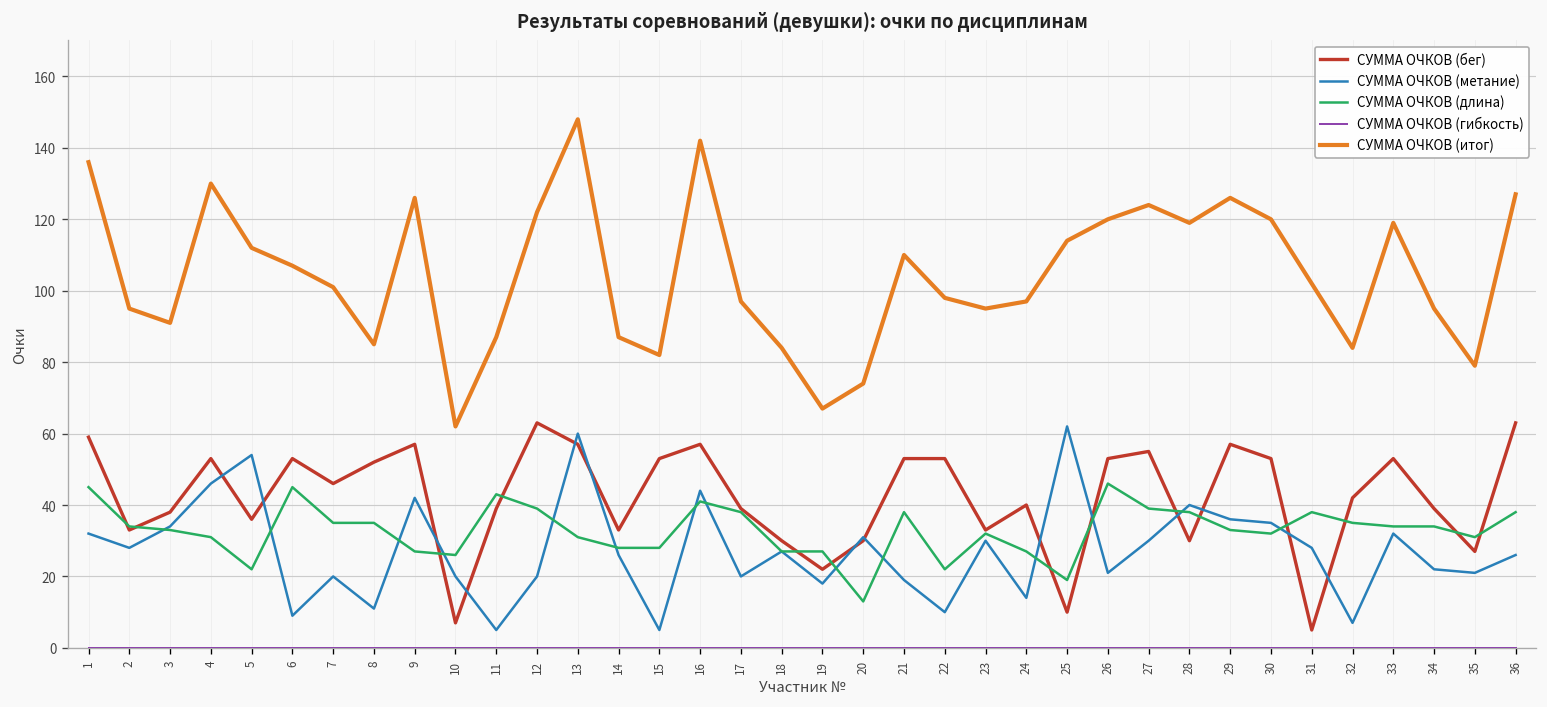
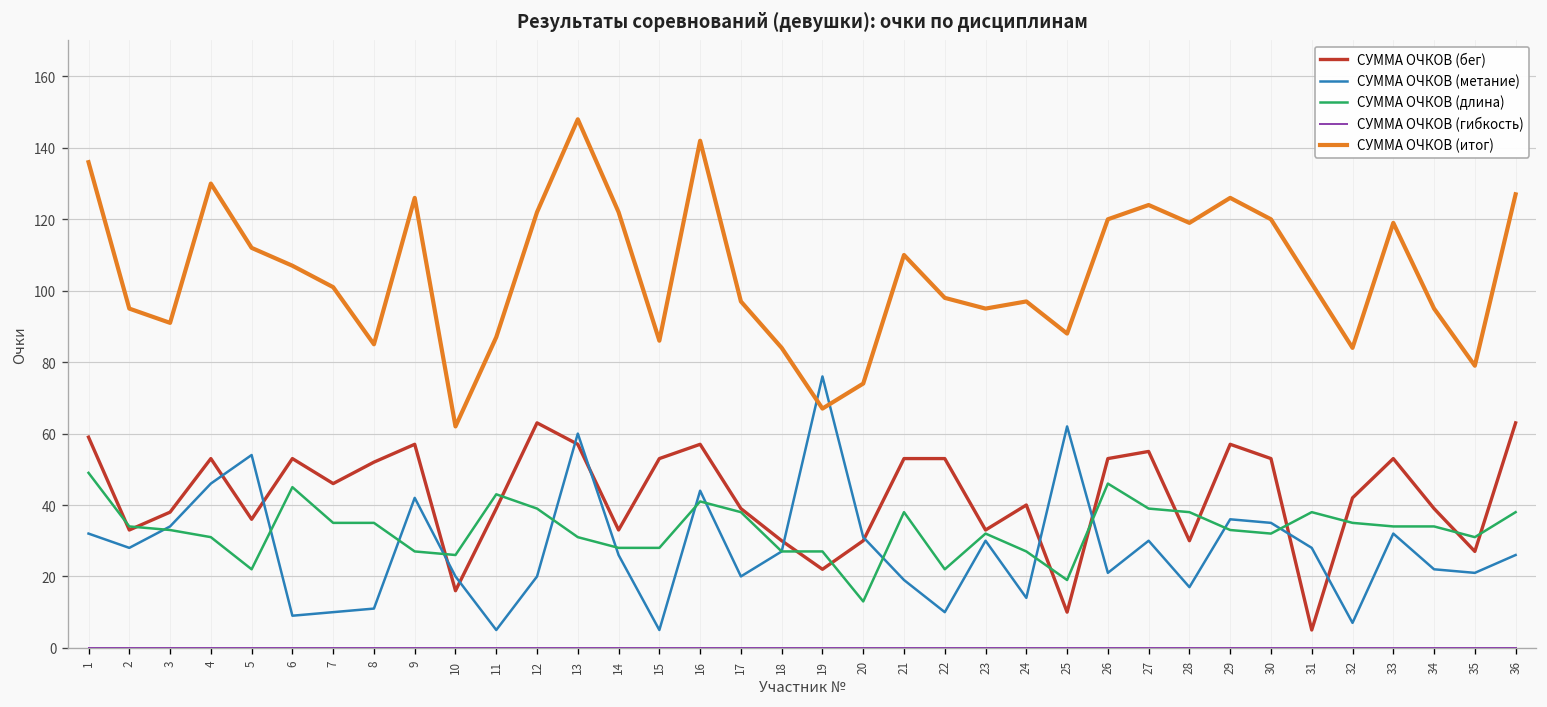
СУММА ОЧКОВ (длина), 1: 45 -> 49
СУММА ОЧКОВ (метание), 7: 20 -> 10
СУММА ОЧКОВ (бег), 10: 7 -> 16
СУММА ОЧКОВ (итог), 14: 87 -> 122
СУММА ОЧКОВ (итог), 15: 82 -> 86
СУММА ОЧКОВ (метание), 19: 18 -> 76
СУММА ОЧКОВ (итог), 25: 114 -> 88
СУММА ОЧКОВ (метание), 28: 40 -> 17
